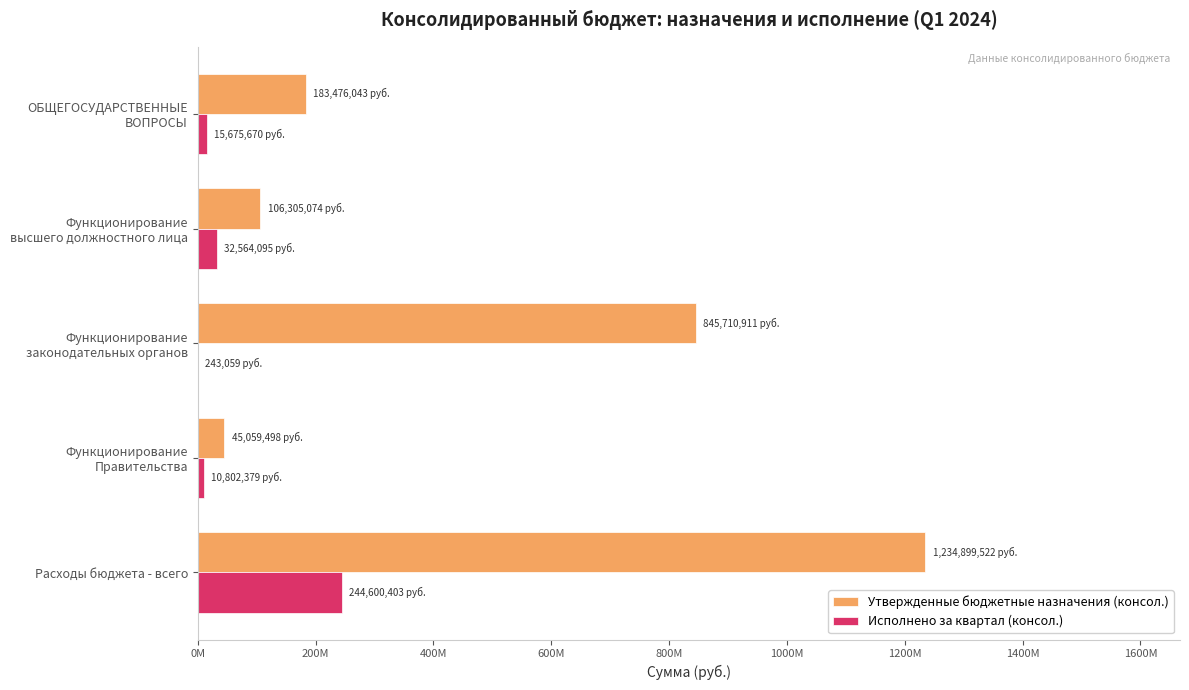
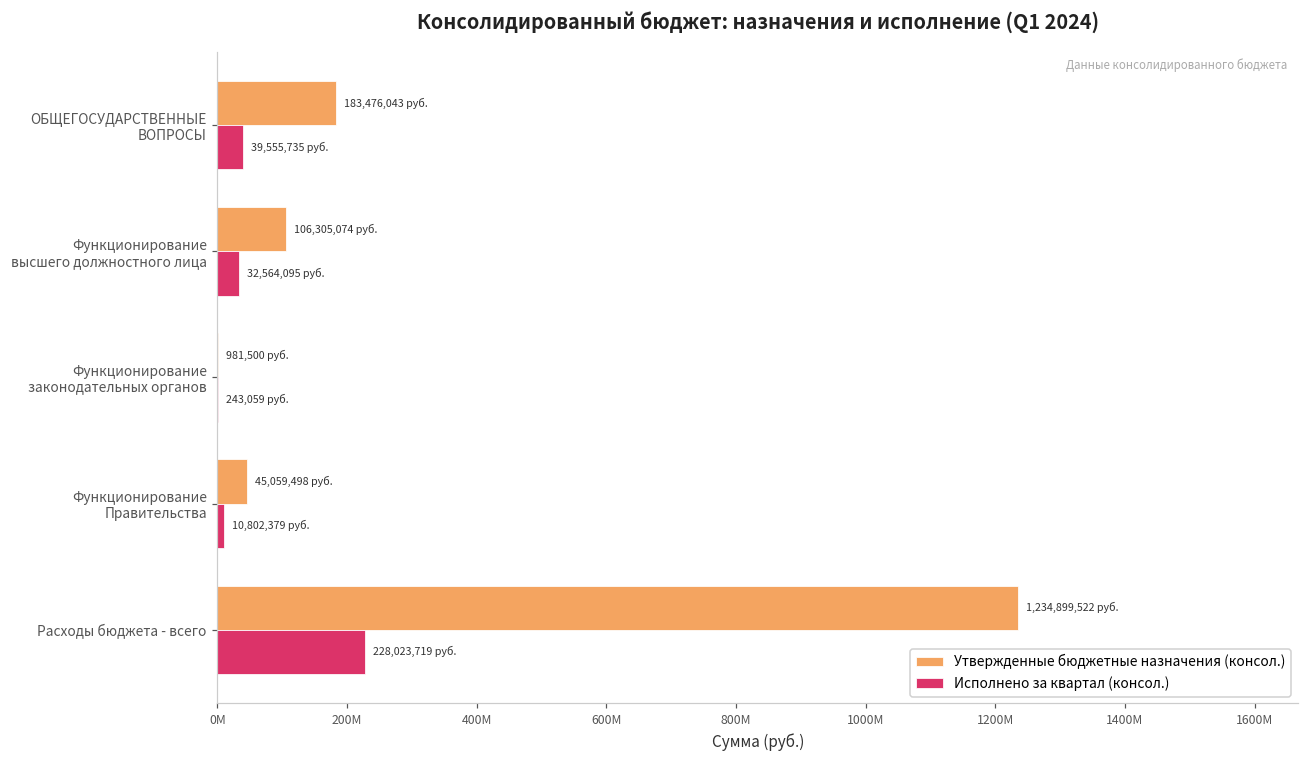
Исполнено за квартал (консол.), ОБЩЕГОСУДАРСТВЕННЫЕ ВОПРОСЫ: 15,675,670 -> 39,555,735
Утвержденные бюджетные назначения (консол.), Функционирование законодательных органов: 845,710,911 -> 981,500
Исполнено за квартал (консол.), Расходы бюджета - всего: 244,600,403 -> 228,023,719
